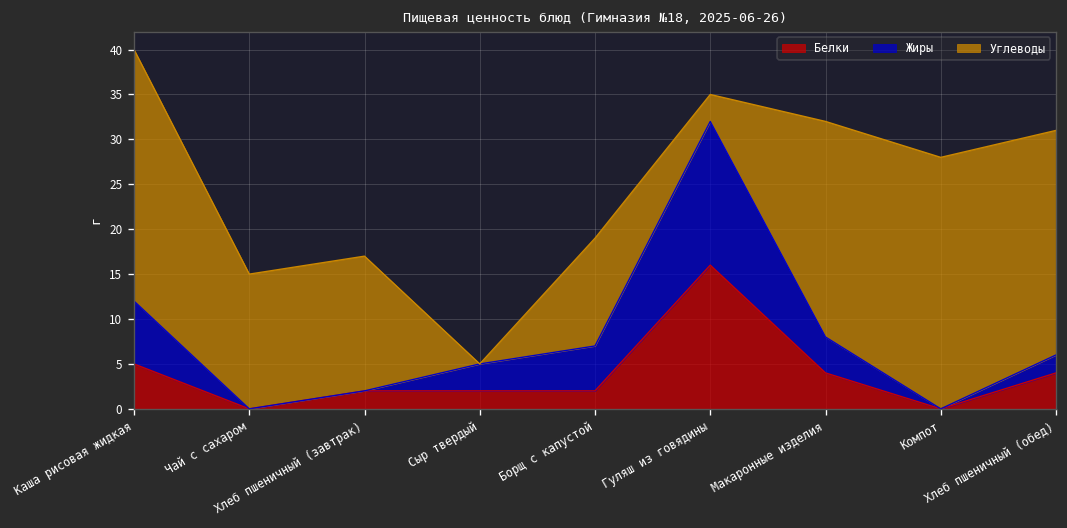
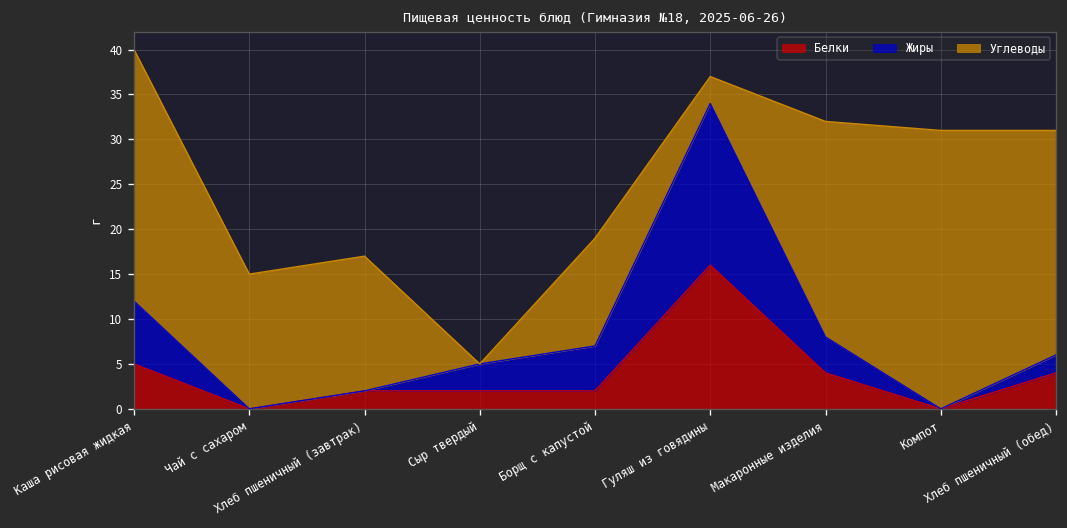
Жиры, Гуляш из говядины: 16 -> 18
Углеводы, Компот: 28 -> 31
